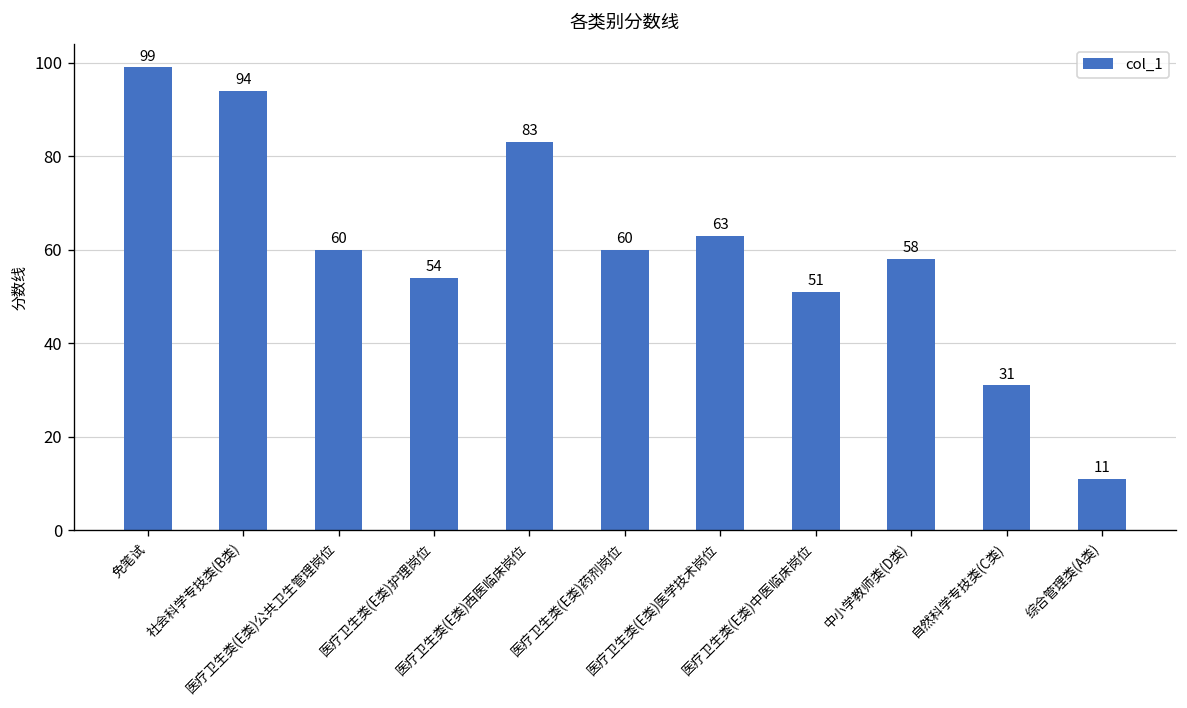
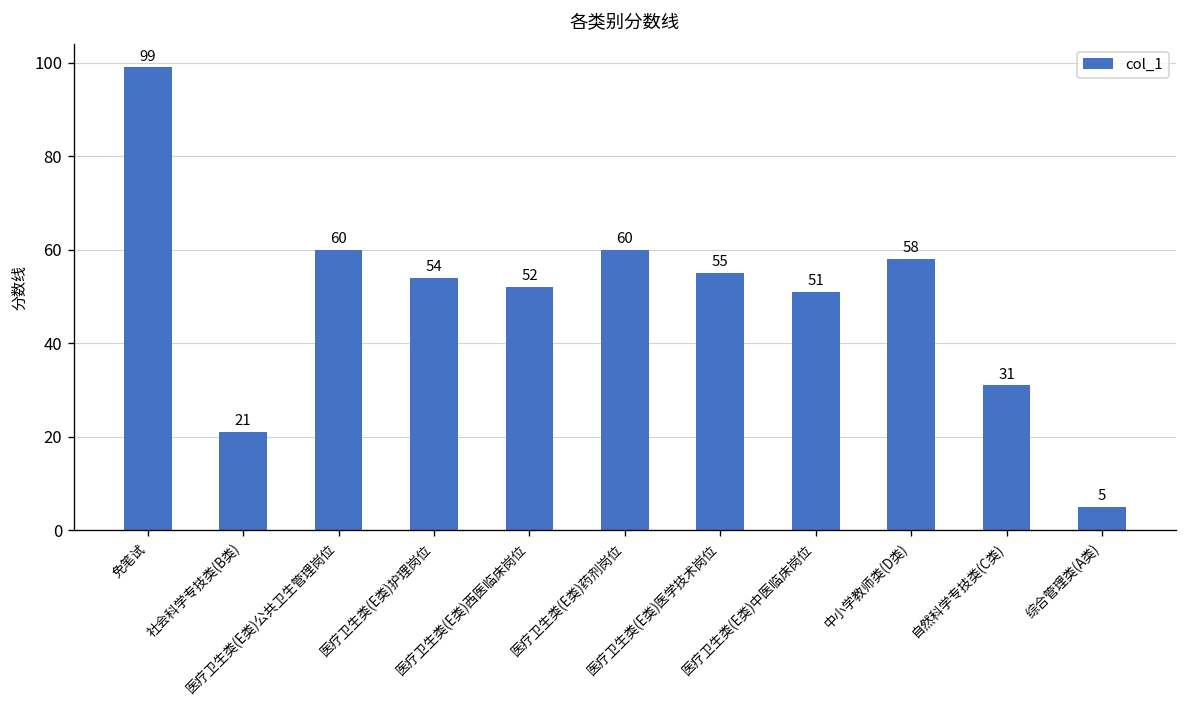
社会科学专技类(B类): 94 -> 21
医疗卫生类(E类)西医临床岗位: 83 -> 52
医疗卫生类(E类)医学技术岗位: 63 -> 55
综合管理类(A类): 11 -> 5
